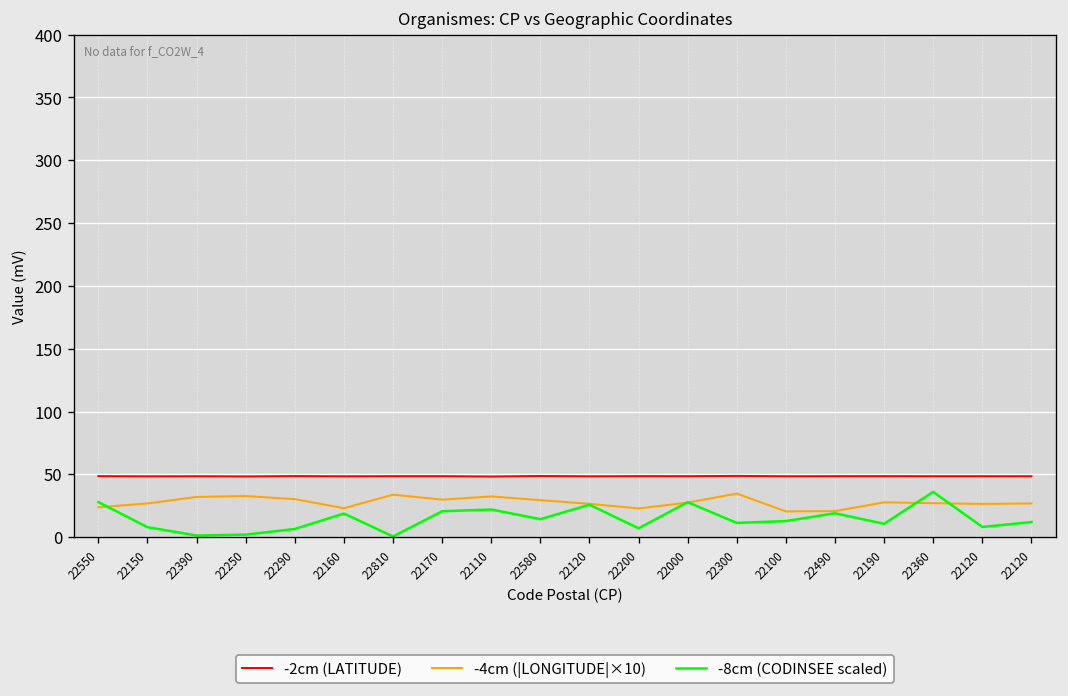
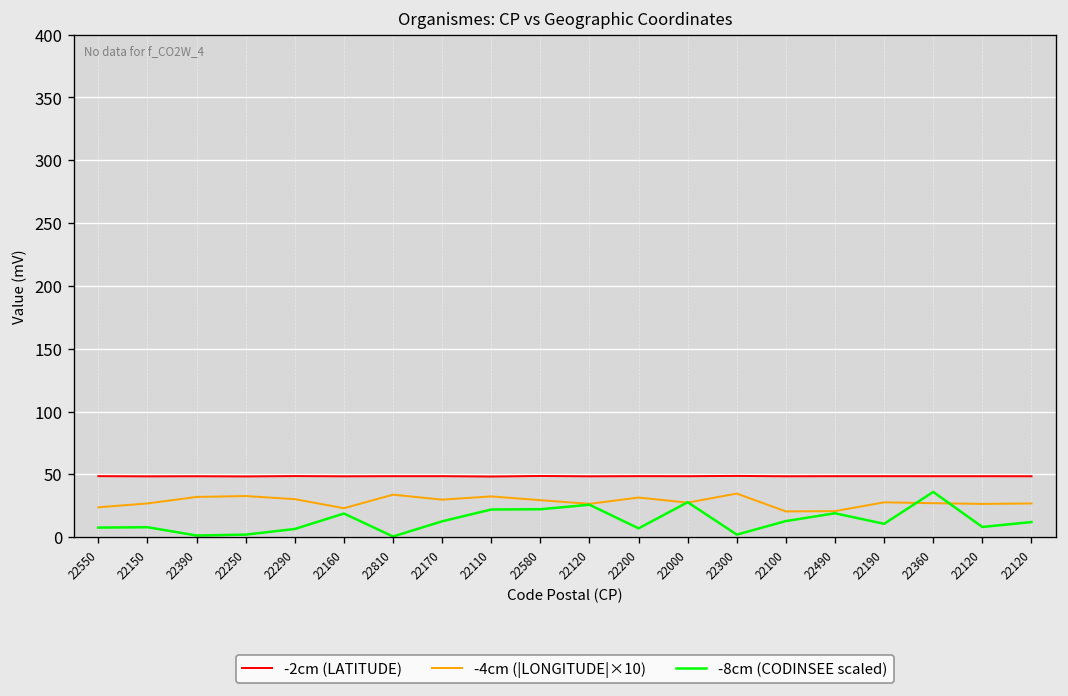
-8cm (CODINSEE scaled), 22550: 28 -> 8
-8cm (CODINSEE scaled), 22170: 21 -> 13
-8cm (CODINSEE scaled), 22580: 14 -> 22
-4cm (|LONGITUDE|×10), 22200: 23 -> 32
-8cm (CODINSEE scaled), 22300: 11 -> 2
